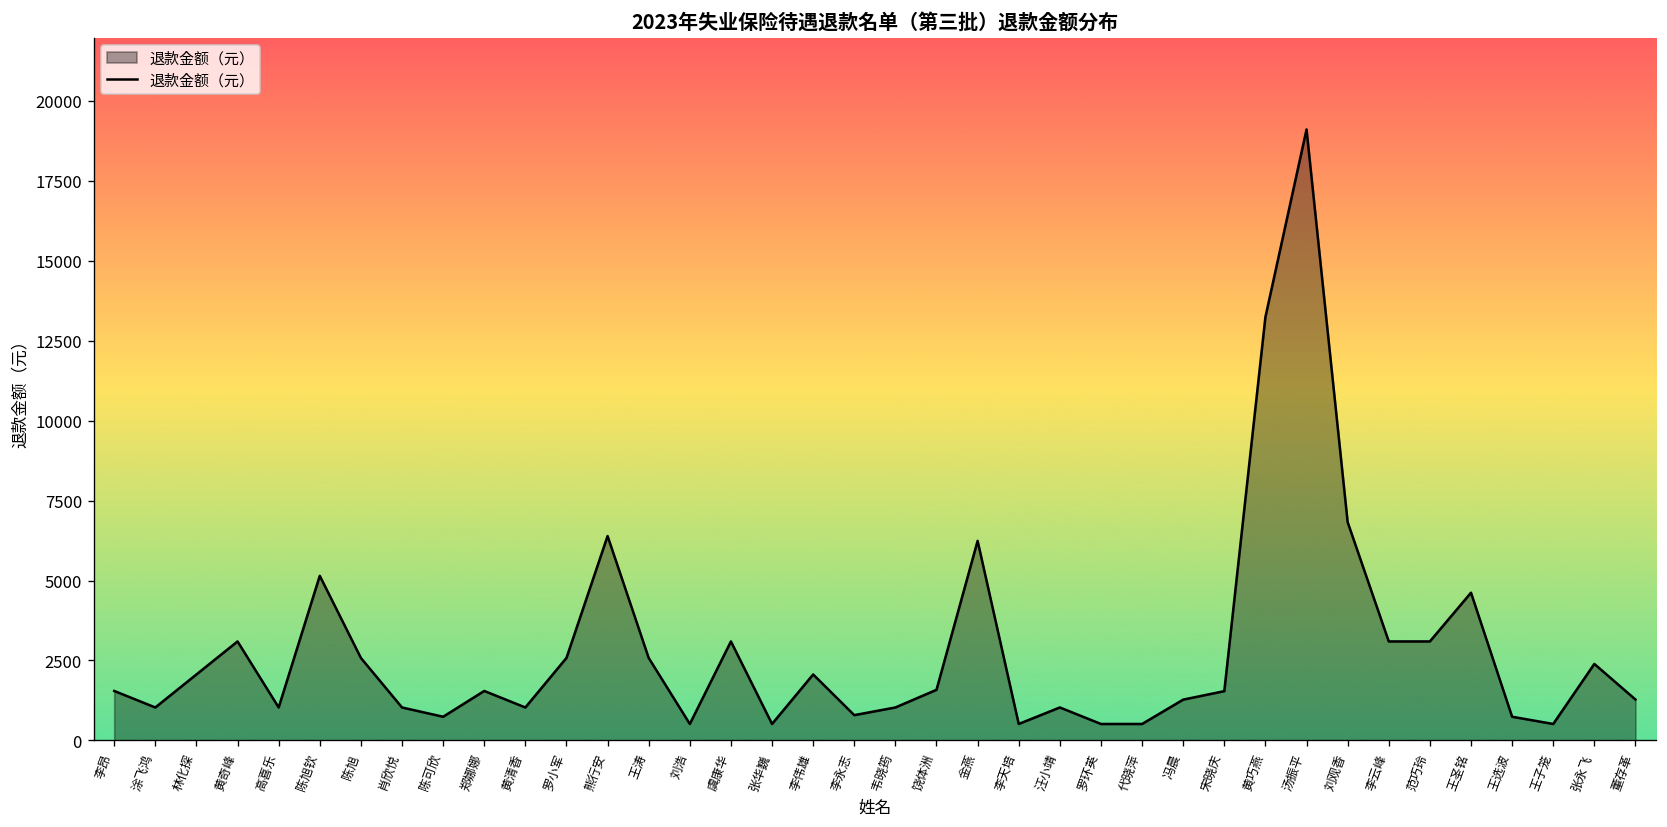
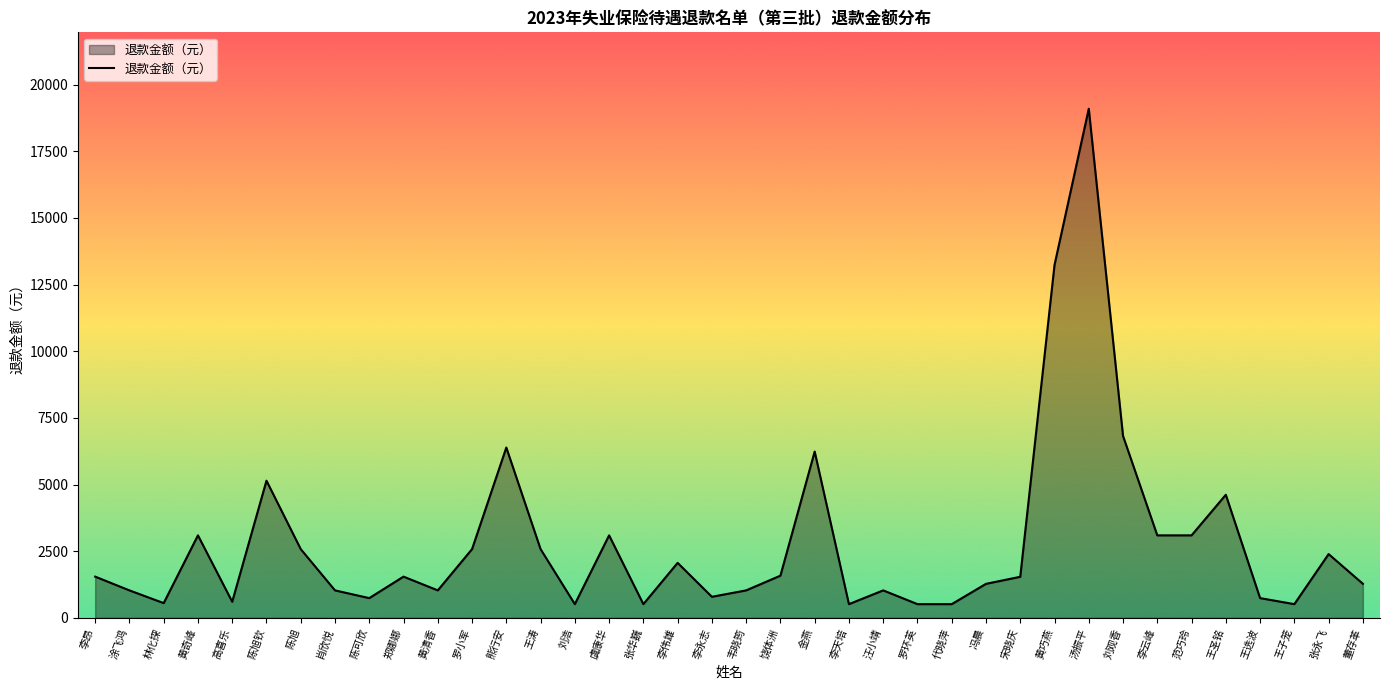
林化探: 2100 -> 600
高喜乐: 1000 -> 600
